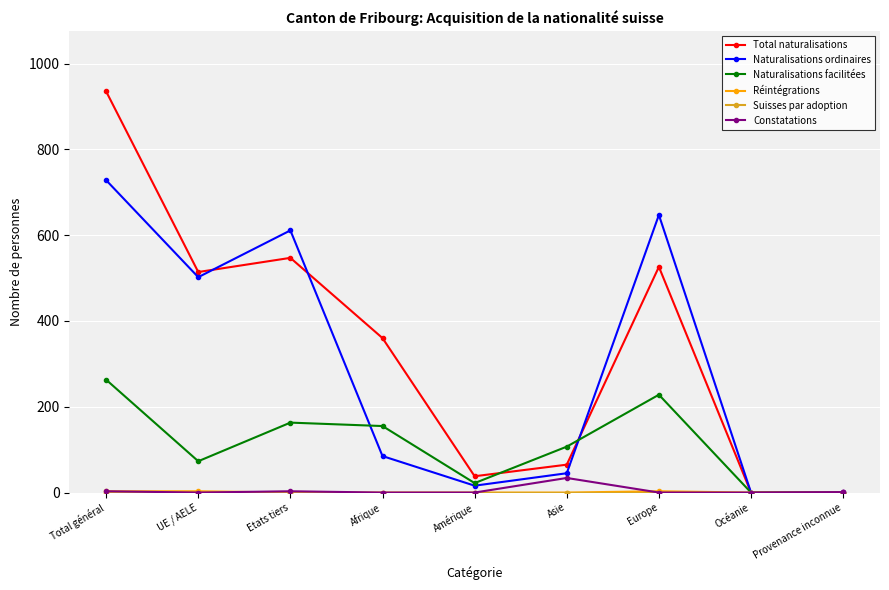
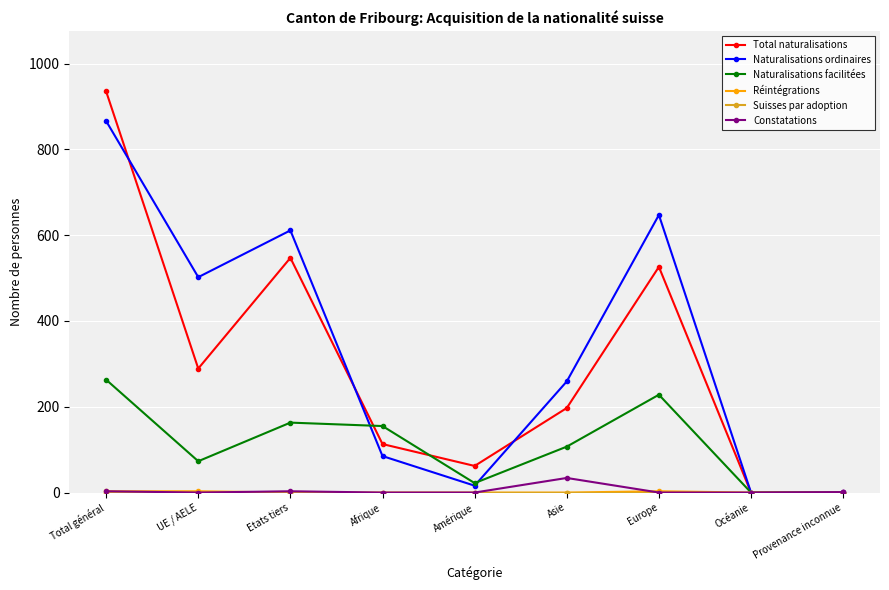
Naturalisations ordinaires, Total général: 730 -> 870
Total naturalisations, UE / AELE: 510 -> 290
Total naturalisations, Afrique: 360 -> 110
Total naturalisations, Amérique: 40 -> 60
Total naturalisations, Asie: 70 -> 200
Naturalisations ordinaires, Asie: 50 -> 260
